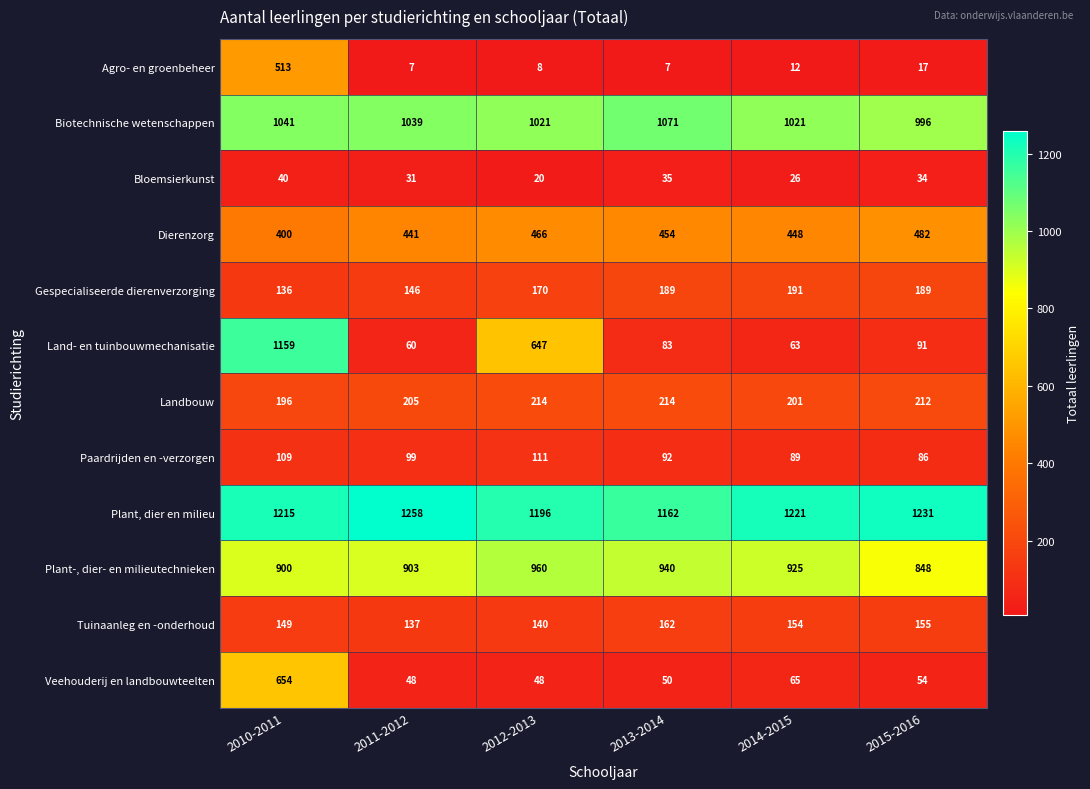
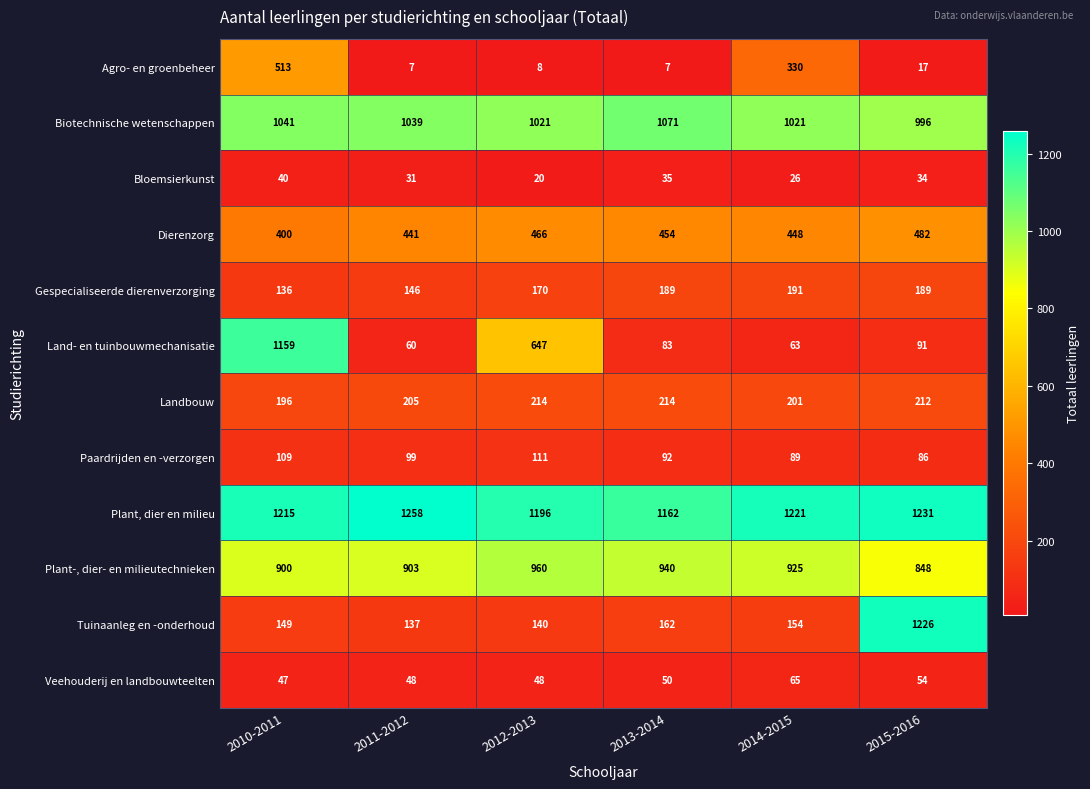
Agro- en groenbeheer, 2014-2015: 12 -> 330
Tuinaanleg en -onderhoud, 2015-2016: 155 -> 1226
Veehouderij en landbouwteelten, 2010-2011: 654 -> 47
